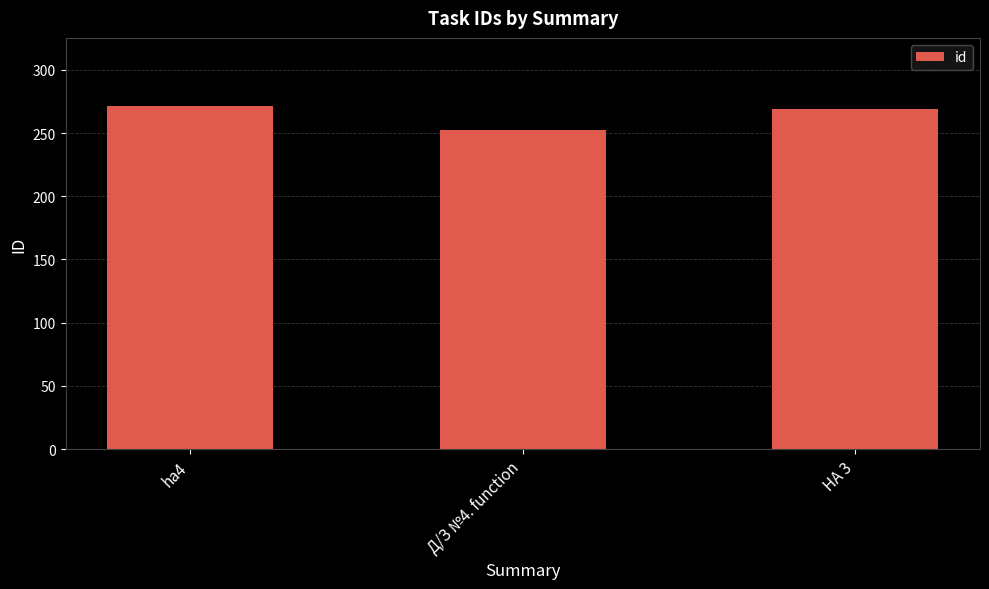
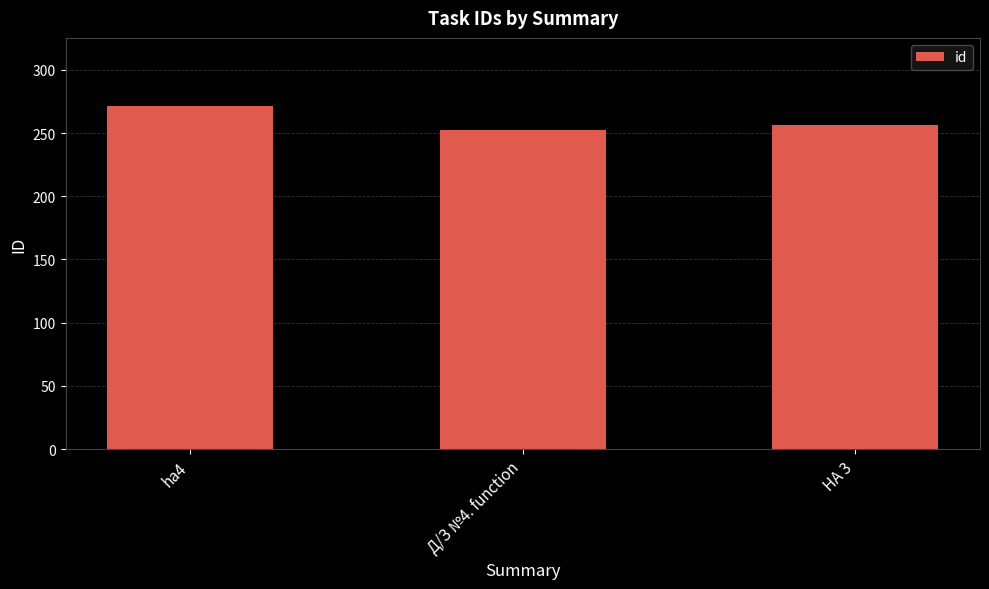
HA 3: 269 -> 256
